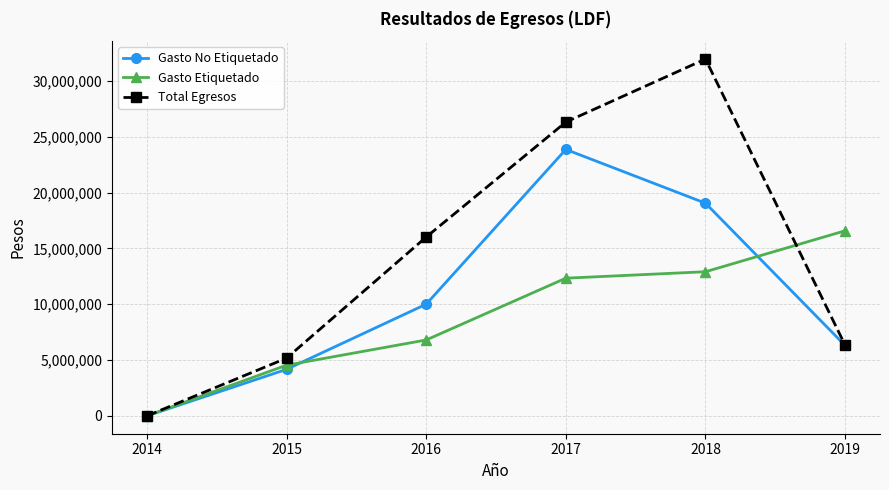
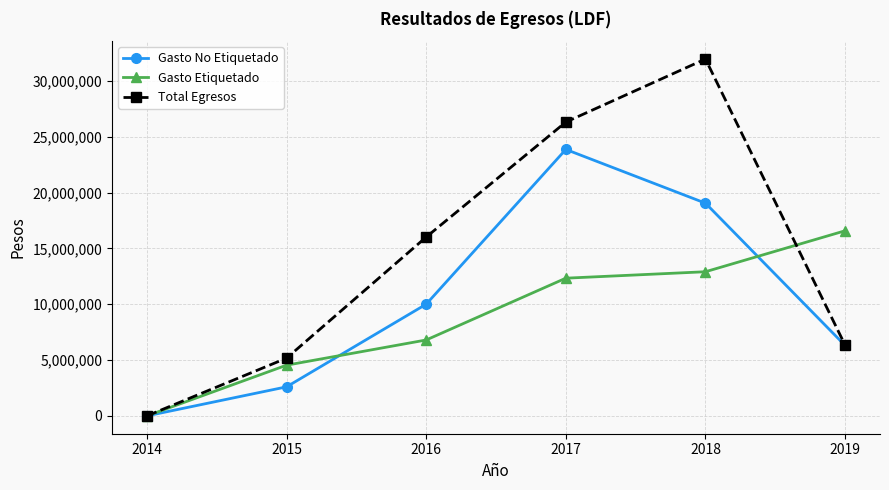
Gasto No Etiquetado, 2015: 4,200,000 -> 2,600,000
